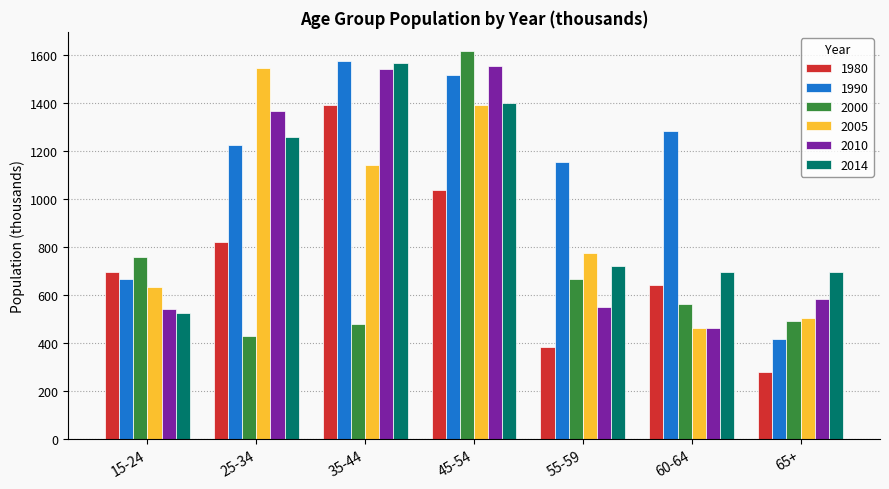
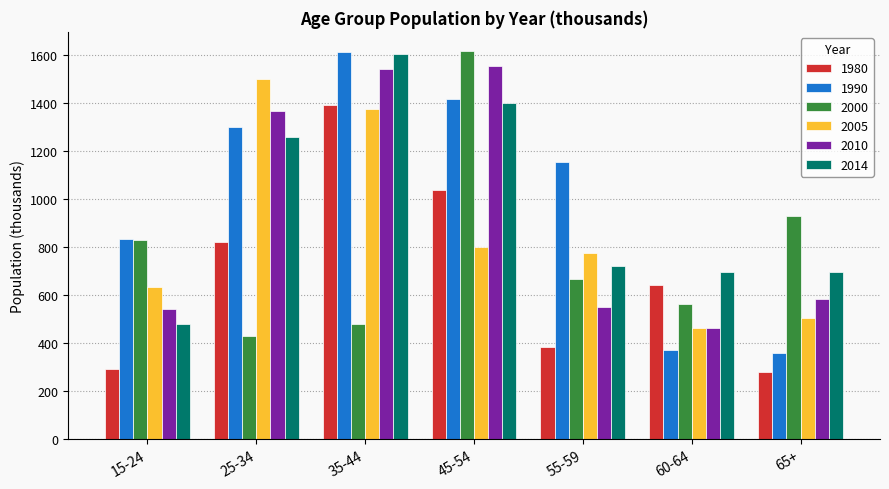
1980, 15-24: 700 -> 290
1990, 15-24: 670 -> 830
2000, 15-24: 760 -> 830
2014, 15-24: 530 -> 480
1990, 25-34: 1230 -> 1300
2005, 25-34: 1550 -> 1500
1990, 35-44: 1580 -> 1610
2005, 35-44: 1140 -> 1380
2014, 35-44: 1570 -> 1610
1990, 45-54: 1520 -> 1420
2005, 45-54: 1390 -> 800
1990, 60-64: 1290 -> 370
1990, 65+: 420 -> 360
2000, 65+: 490 -> 930
